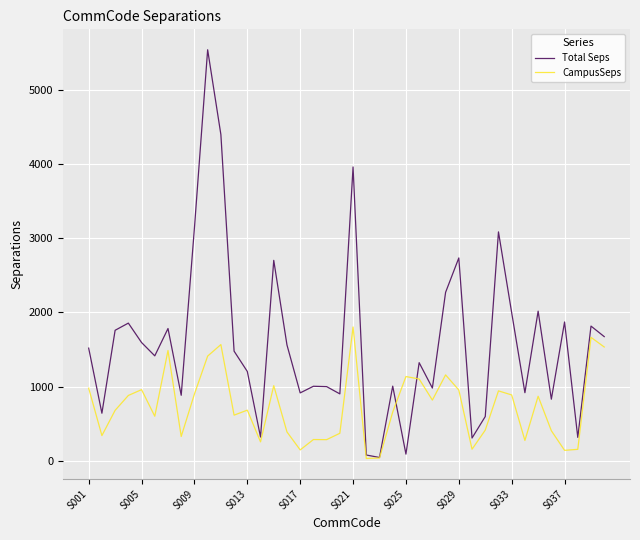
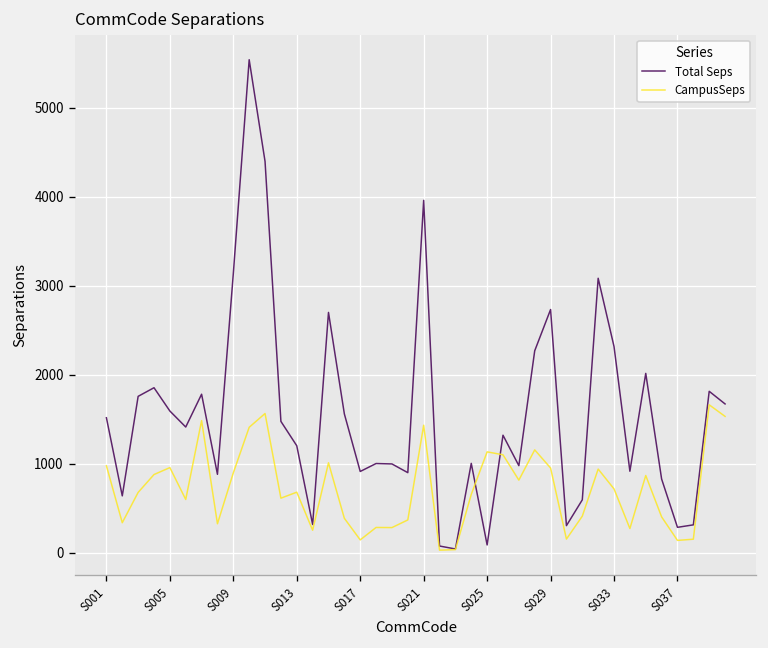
CampusSeps, S021: 1800 -> 1400
Total Seps, S033: 2000 -> 2300
CampusSeps, S033: 900 -> 700
Total Seps, S037: 1900 -> 300
